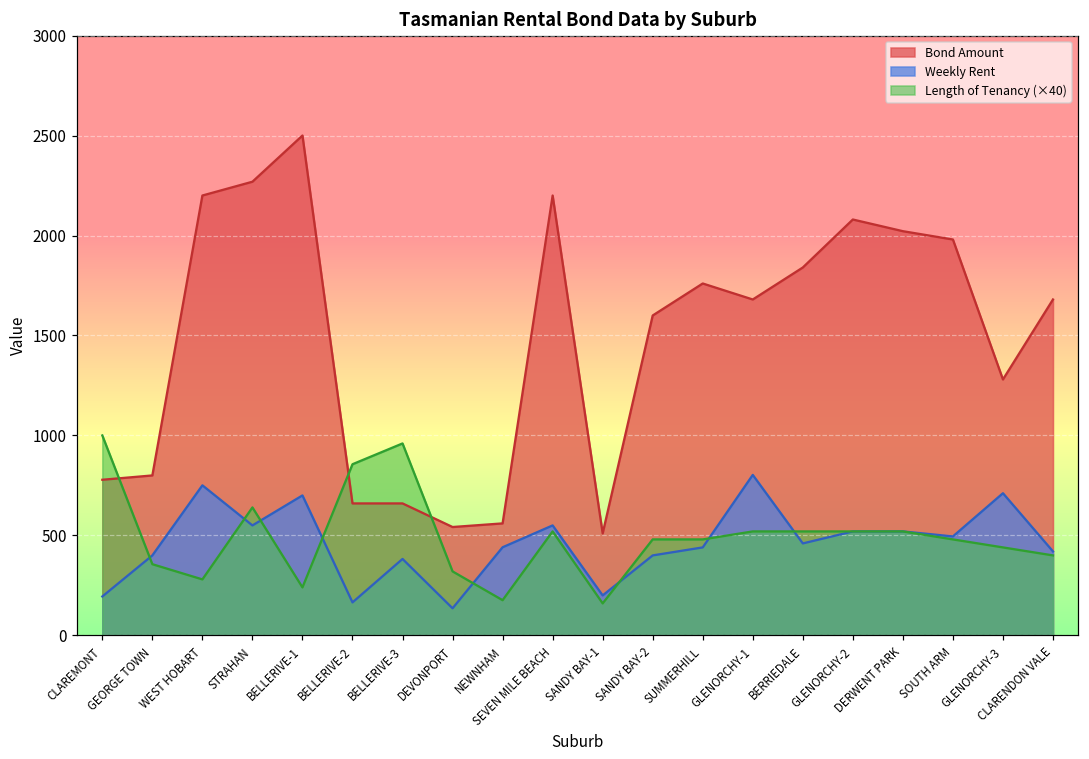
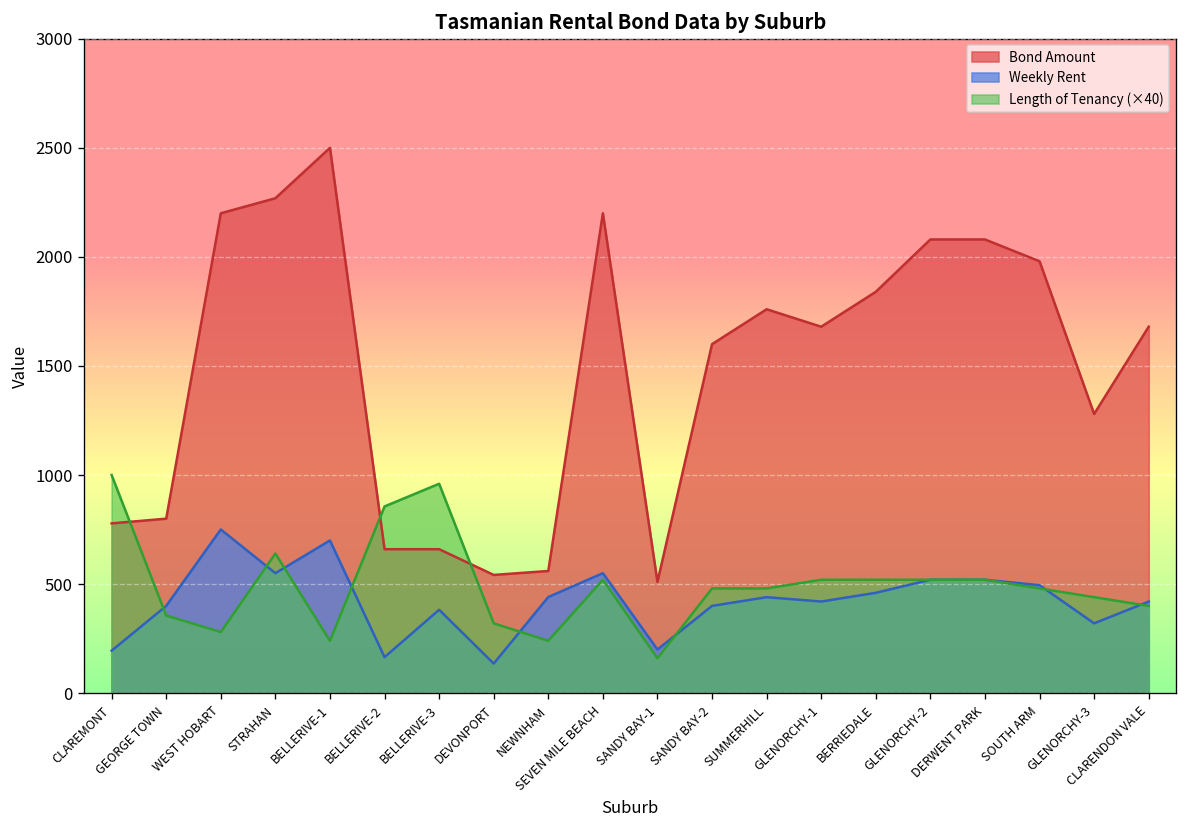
Length of Tenancy (×40), NEWNHAM: 180 -> 240
Weekly Rent, GLENORCHY-1: 800 -> 420
Bond Amount, DERWENT PARK: 2020 -> 2080
Weekly Rent, GLENORCHY-3: 710 -> 320
